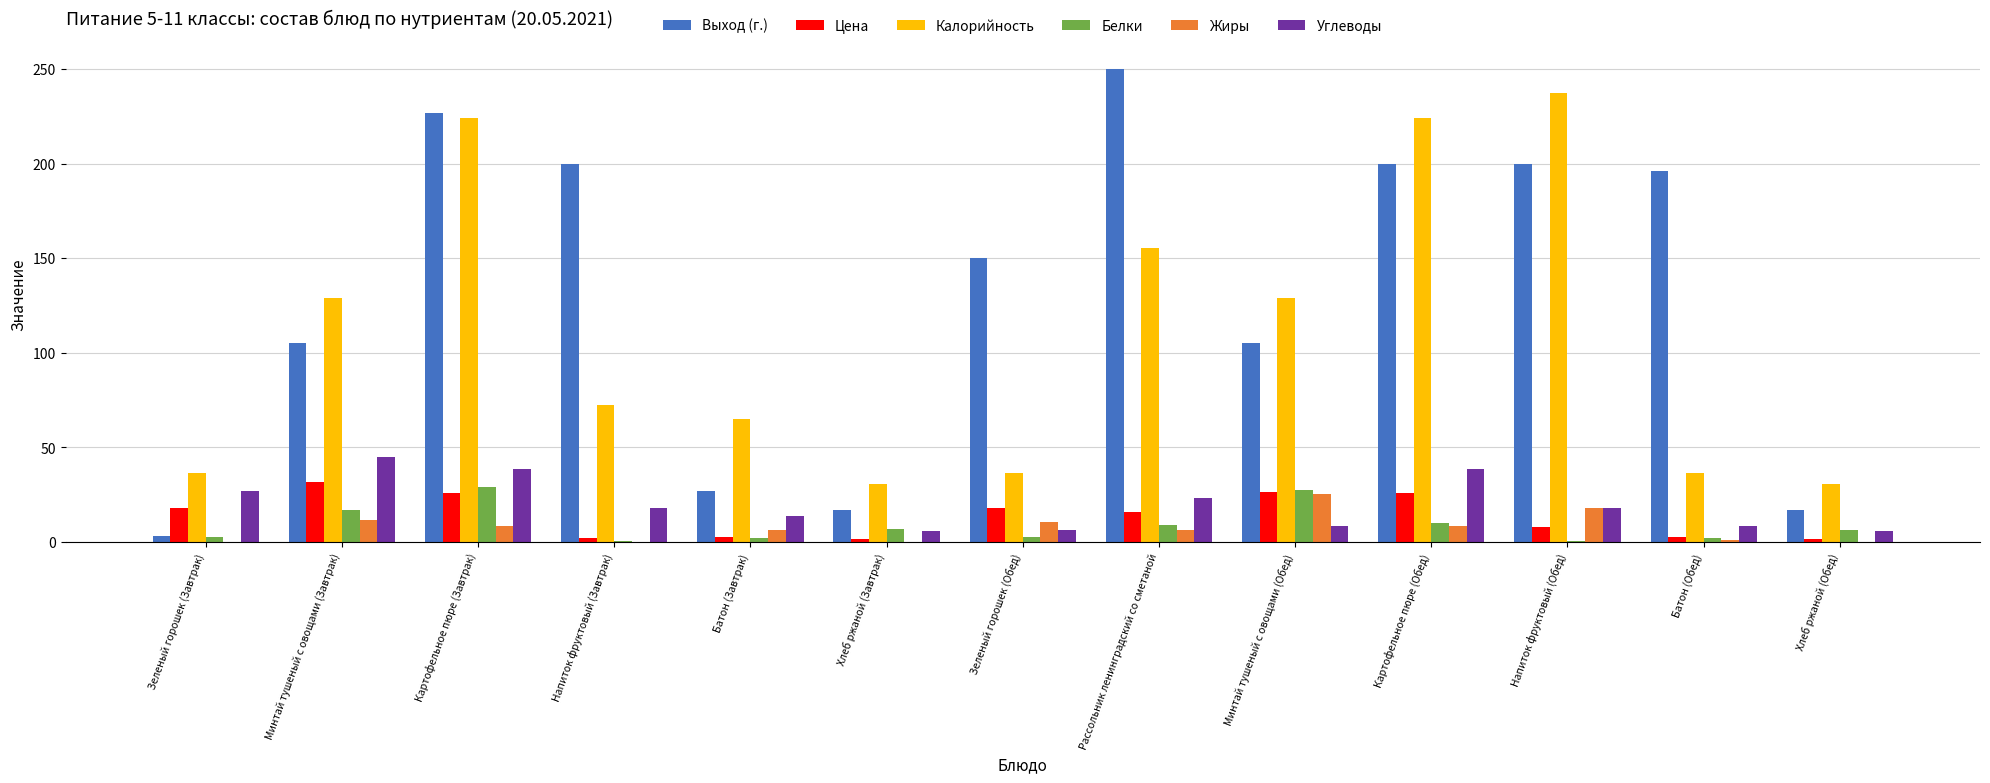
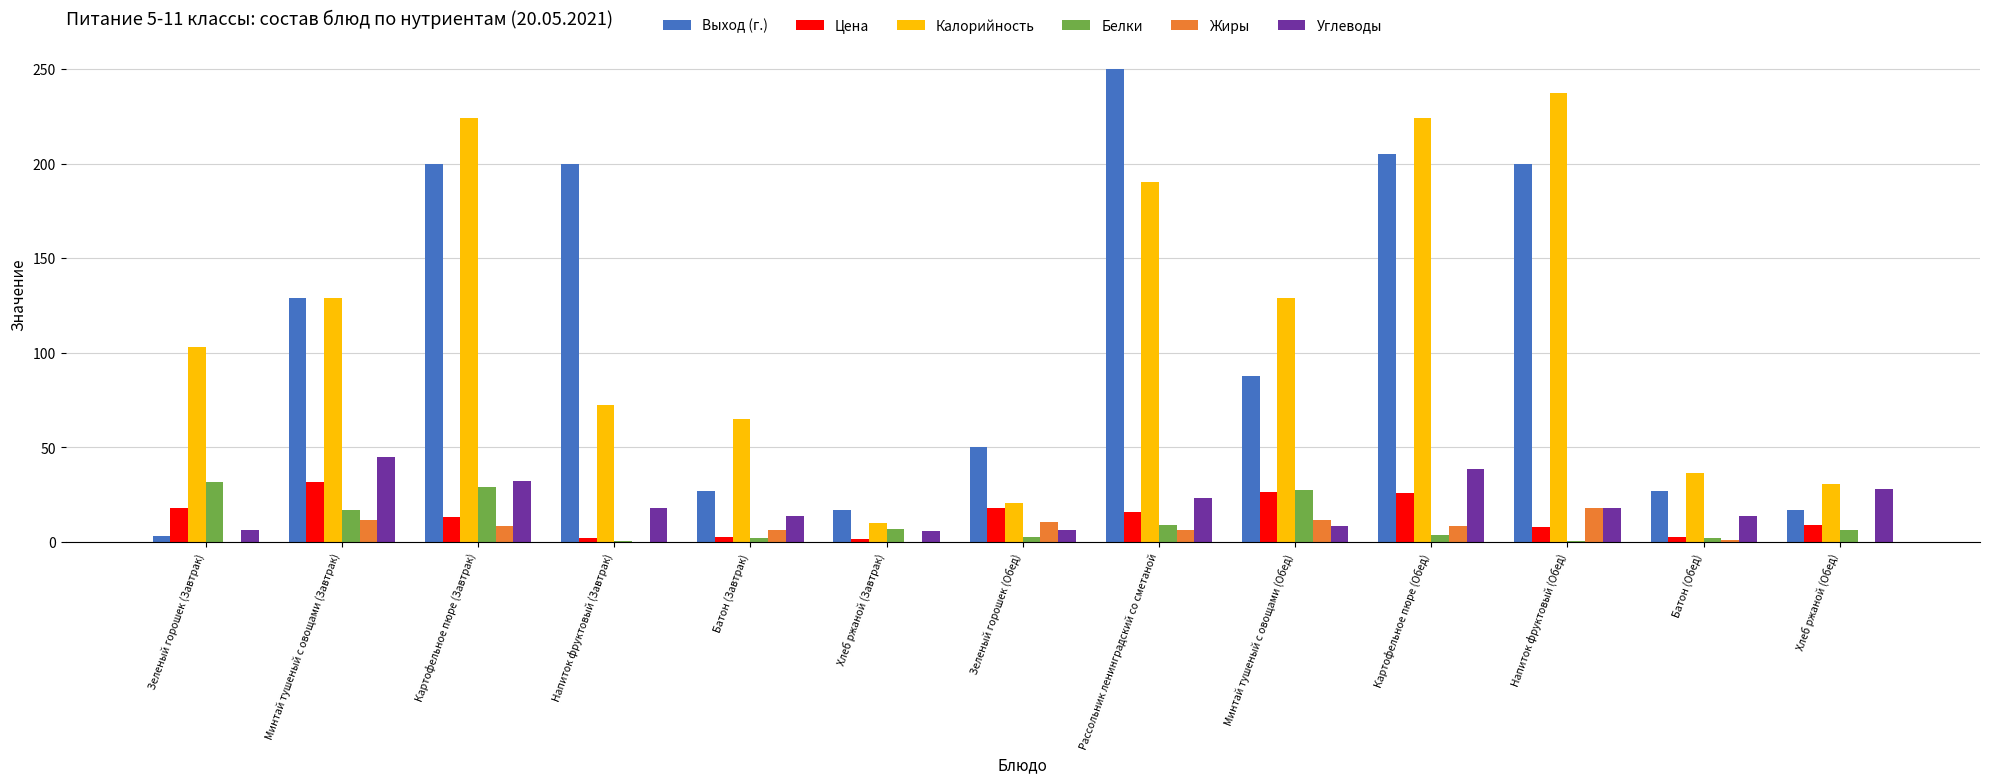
Калорийность, Зеленый горошек (Завтрак): 37 -> 103
Белки, Зеленый горошек (Завтрак): 3 -> 32
Углеводы, Зеленый горошек (Завтрак): 27 -> 6
Выход (г.), Минтай тушеный с овощами (Завтрак): 105 -> 129
Выход (г.), Картофельное пюре (Завтрак): 227 -> 200
Цена, Картофельное пюре (Завтрак): 26 -> 13
Углеводы, Картофельное пюре (Завтрак): 39 -> 33
Калорийность, Хлеб ржаной (Завтрак): 31 -> 10
Выход (г.), Зеленый горошек (Обед): 150 -> 50
Калорийность, Зеленый горошек (Обед): 37 -> 21
Калорийность, Рассольник ленинградский со сметаной: 156 -> 190
Выход (г.), Минтай тушеный с овощами (Обед): 105 -> 88
Жиры, Минтай тушеный с овощами (Обед): 26 -> 11
Выход (г.), Картофельное пюре (Обед): 200 -> 205
Белки, Картофельное пюре (Обед): 10 -> 4
Выход (г.), Батон (Обед): 196 -> 27
Углеводы, Батон (Обед): 8 -> 14
Цена, Хлеб ржаной (Обед): 1 -> 9
Углеводы, Хлеб ржаной (Обед): 6 -> 28
